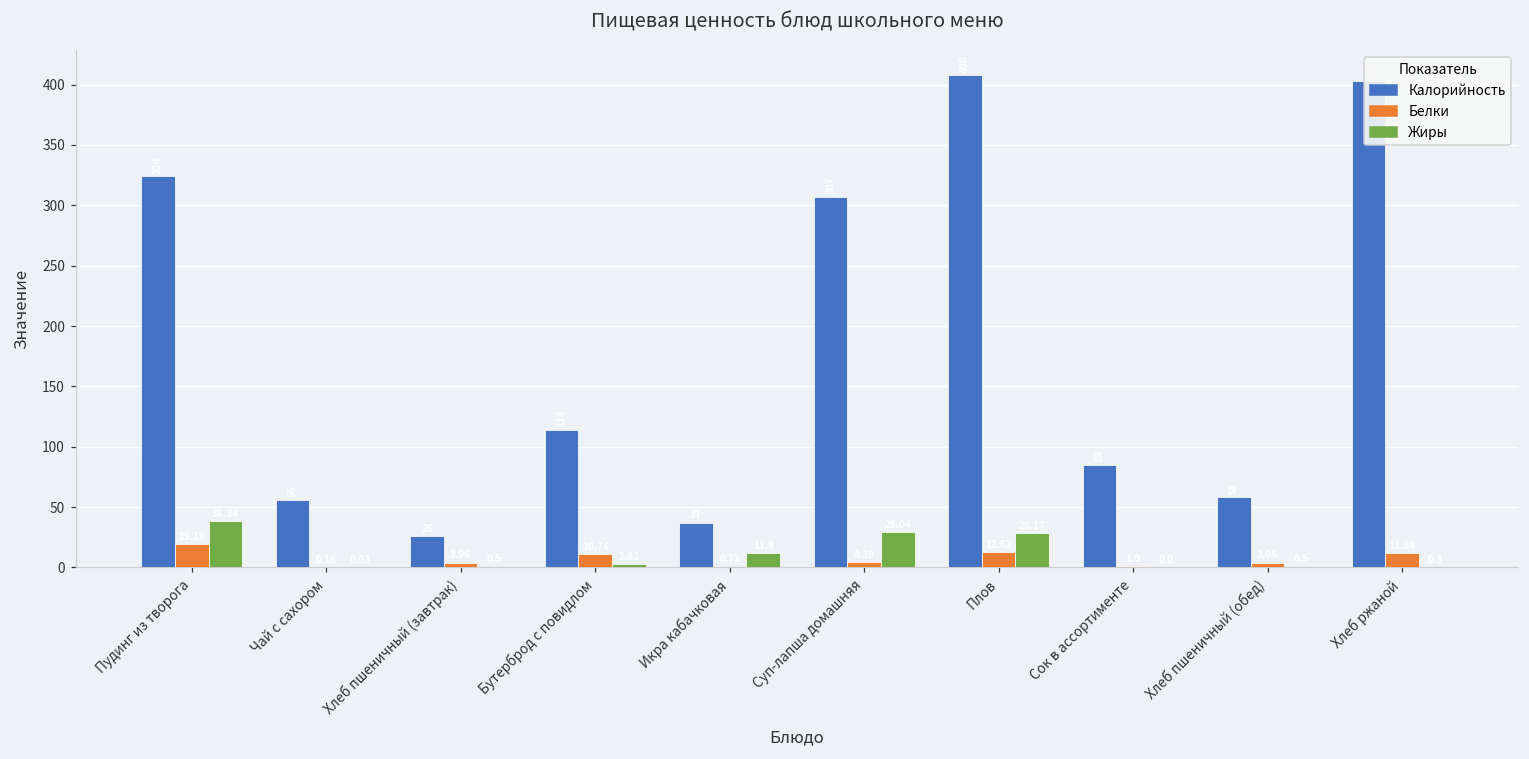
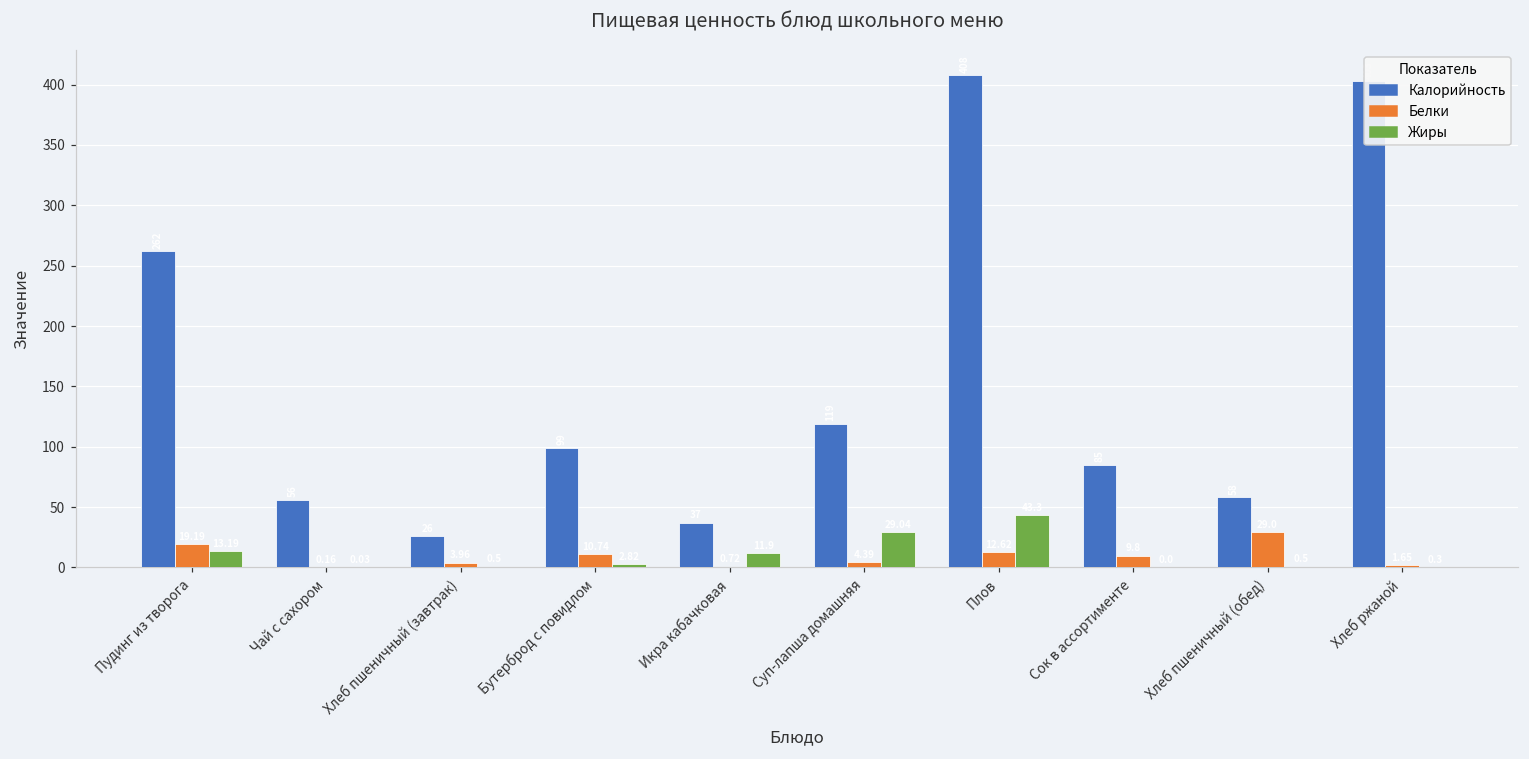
Калорийность, Пудинг из творога: 324 -> 262
Жиры, Пудинг из творога: 38 -> 13
Калорийность, Бутерброд с повидлом: 114 -> 99
Калорийность, Суп-лапша домашняя: 307 -> 119
Жиры, Плов: 28 -> 43
Белки, Сок в ассортименте: 1 -> 10
Белки, Хлеб пшеничный (обед): 4 -> 29
Белки, Хлеб ржаной: 12 -> 2
